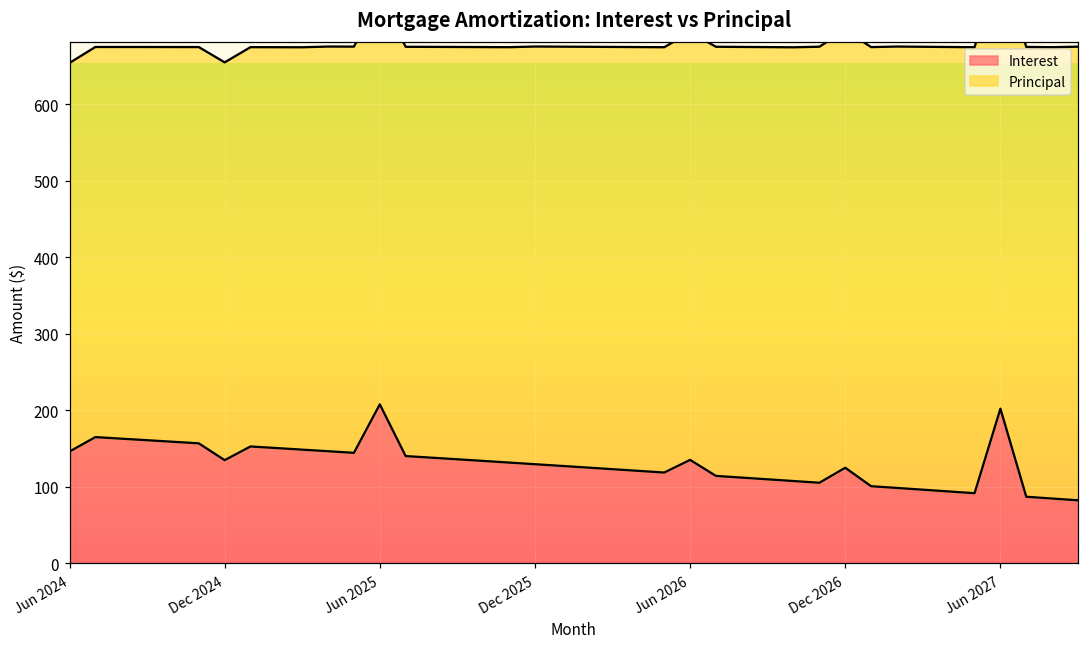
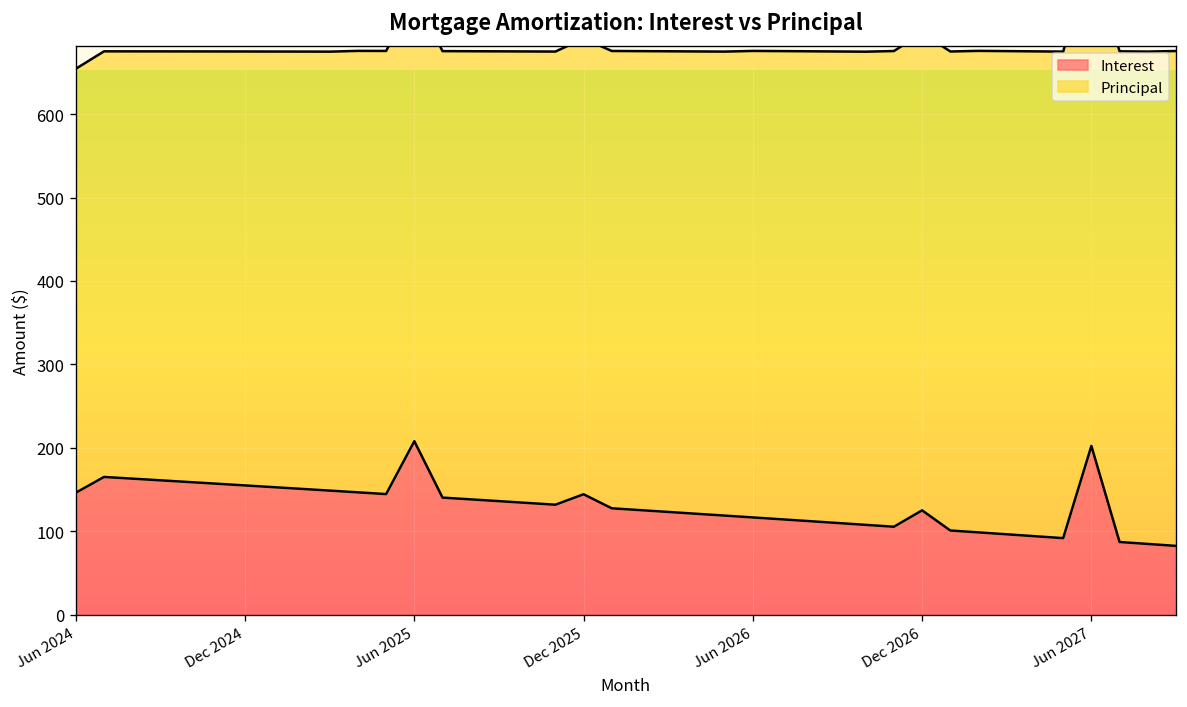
Interest, Dec 2024: 140 -> 150
Interest, Dec 2025: 130 -> 140
Interest, Jun 2026: 140 -> 120
